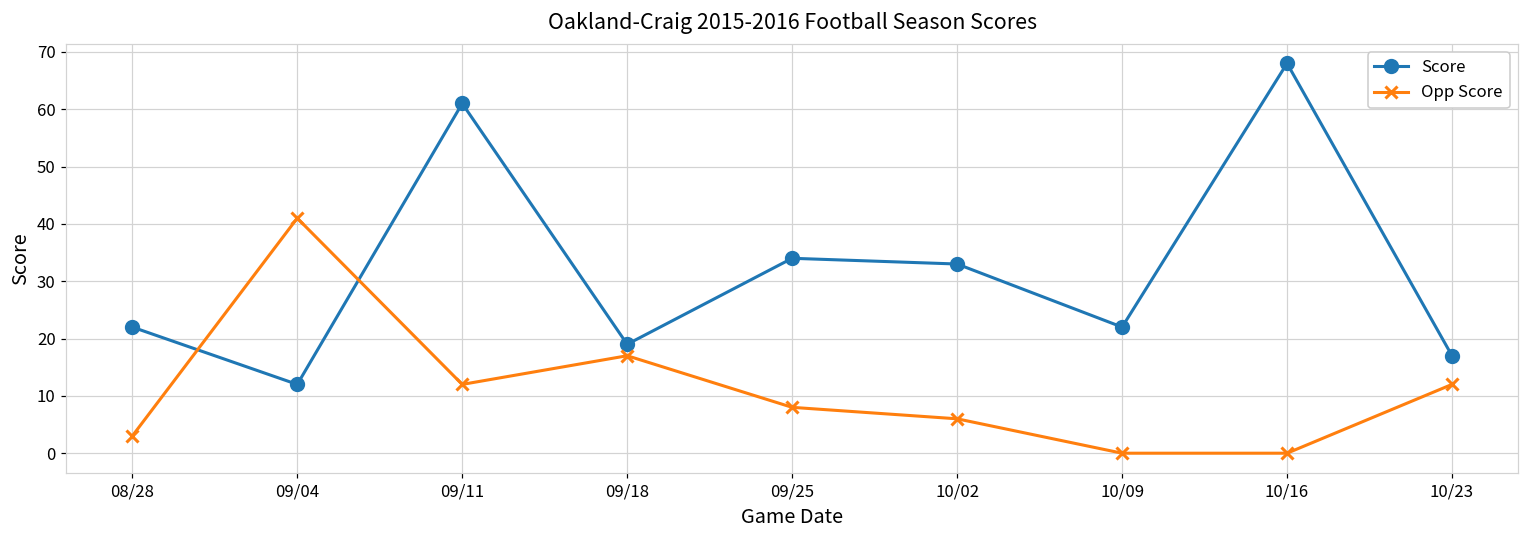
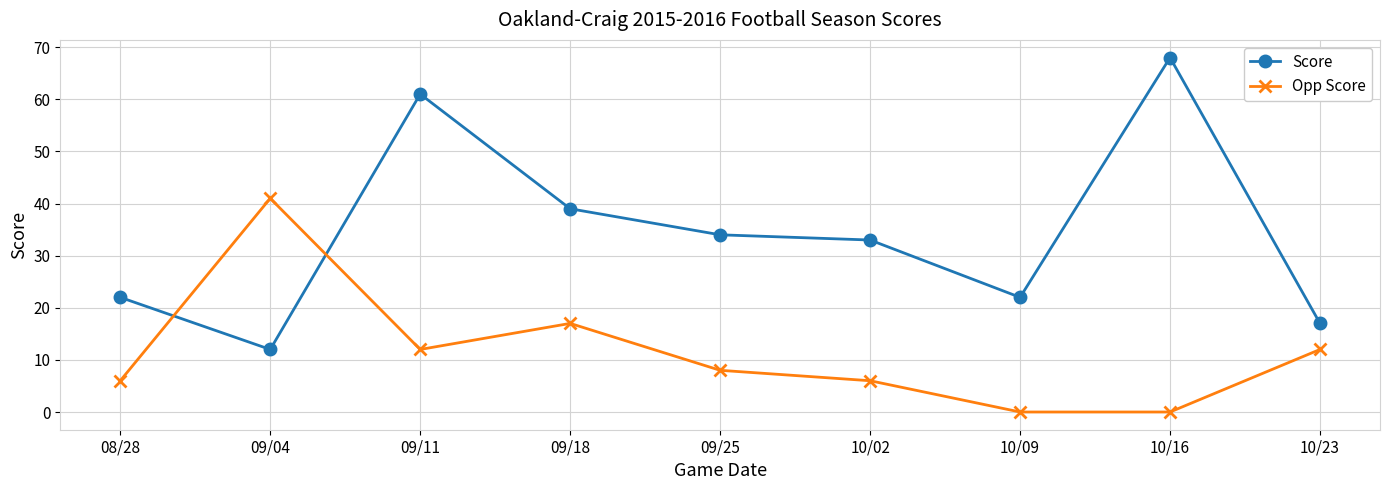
Opp Score, 08/28: 3 -> 6
Score, 09/18: 19 -> 39
